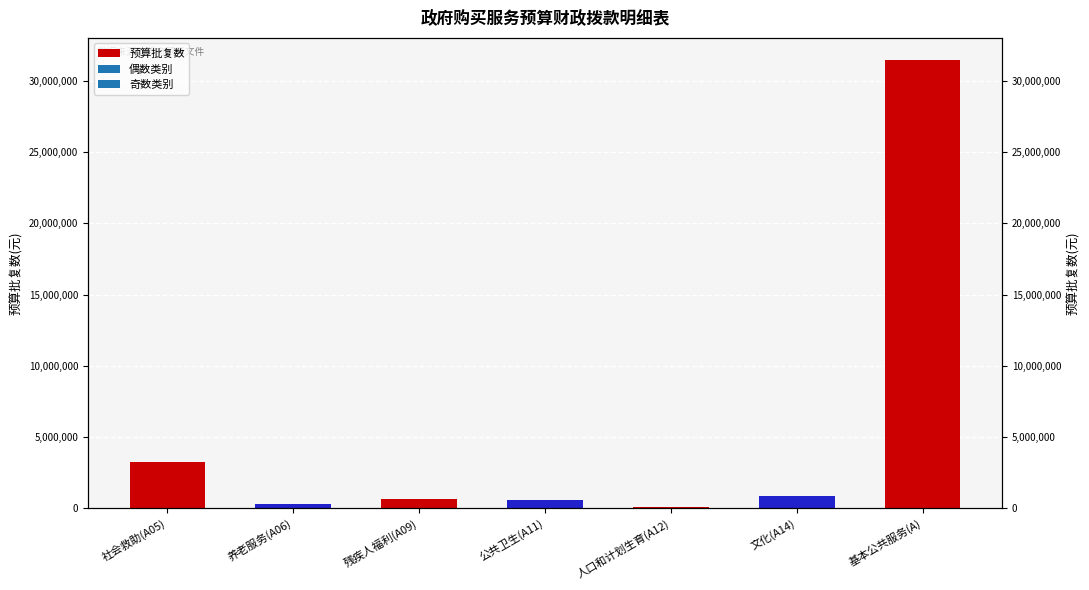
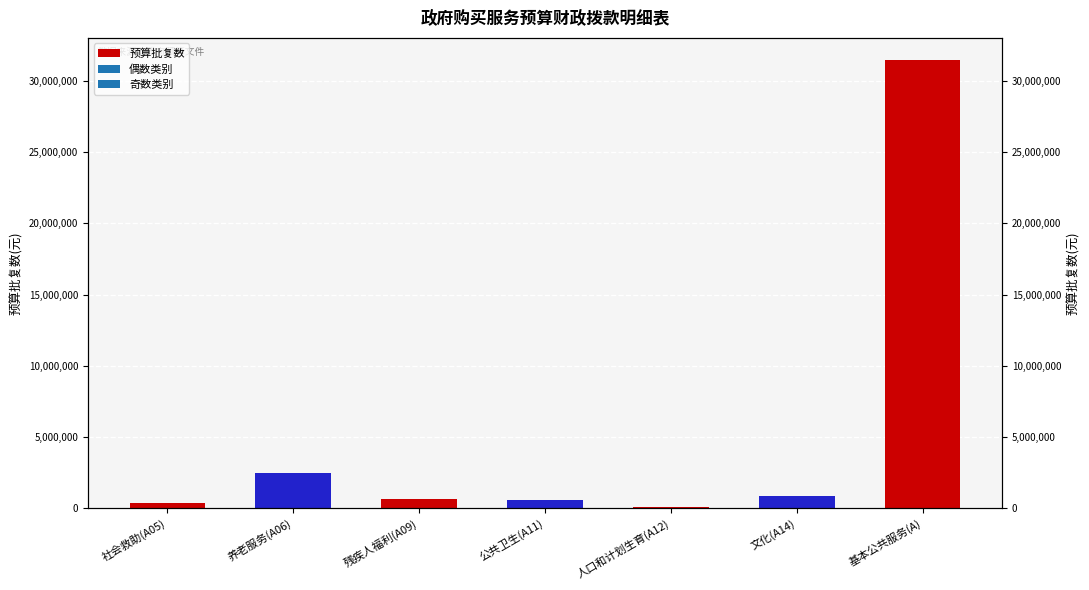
社会救助(A05): 3,200,000 -> 400,000
养老服务(A06): 300,000 -> 2,500,000
